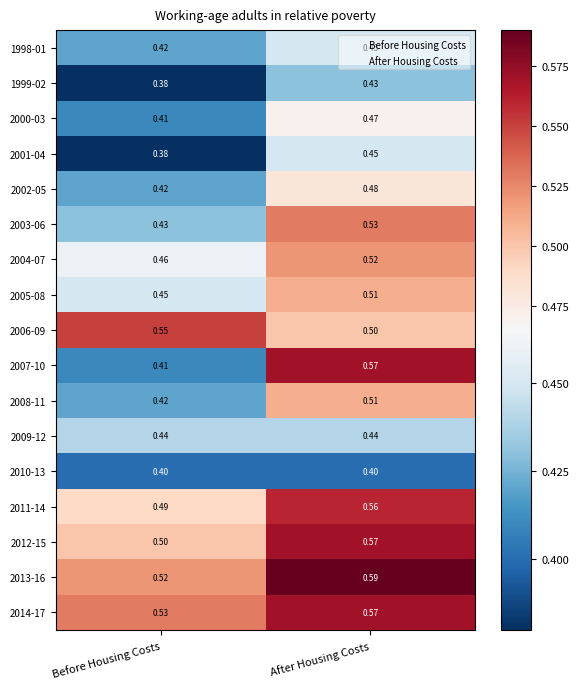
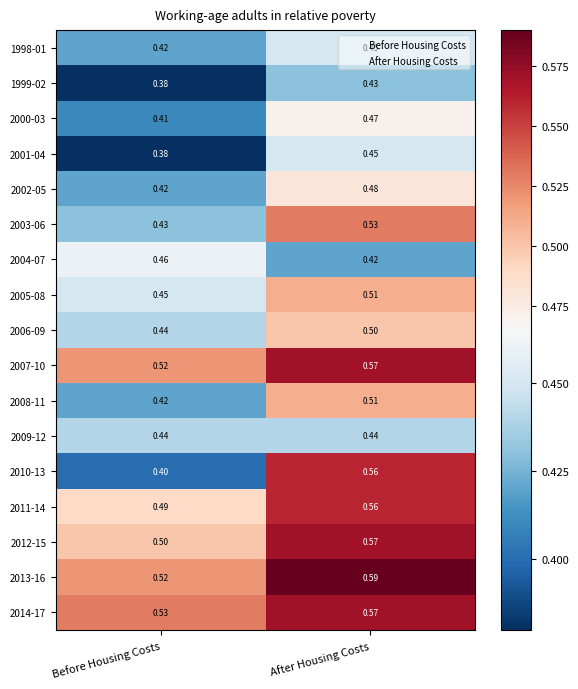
2004-07, After Housing Costs: 0.52 -> 0.42
2006-09, Before Housing Costs: 0.55 -> 0.44
2007-10, Before Housing Costs: 0.41 -> 0.52
2010-13, After Housing Costs: 0.40 -> 0.56
